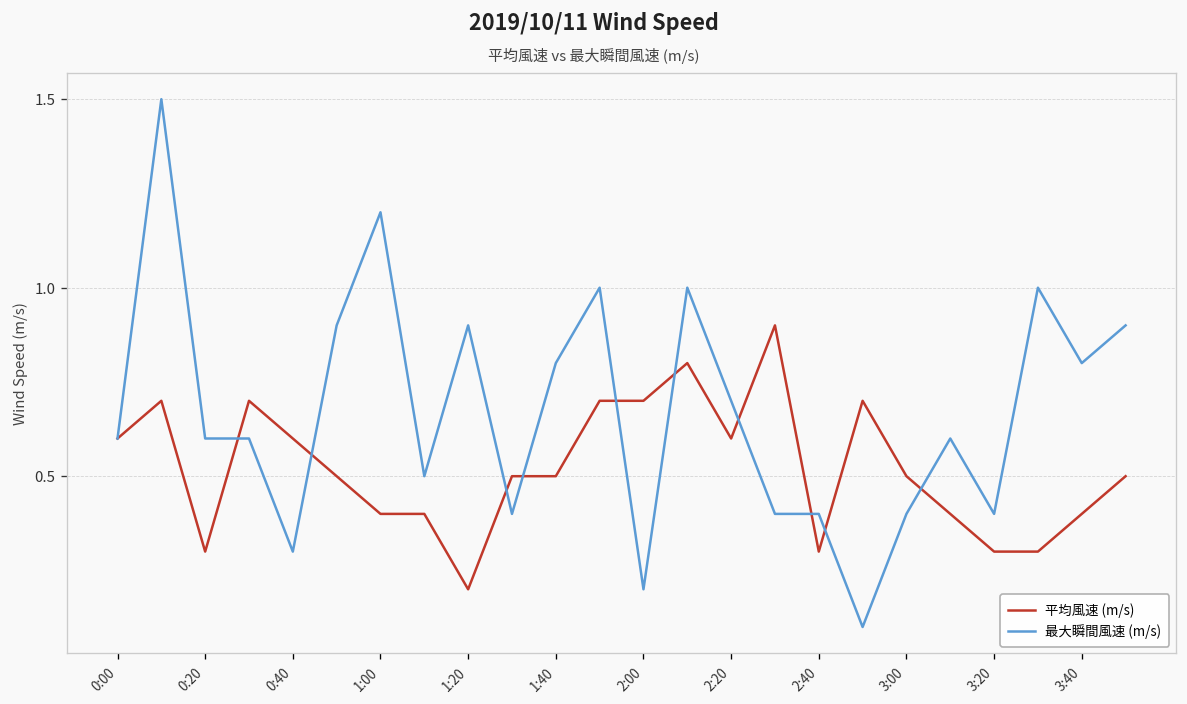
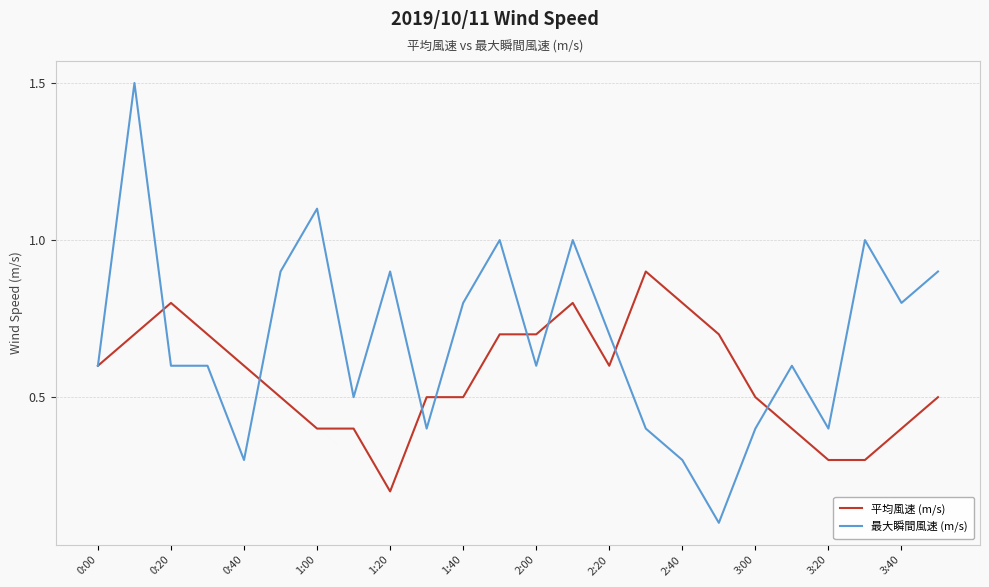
平均風速 (m/s), 0:20: 0.3 -> 0.8
最大瞬間風速 (m/s), 1:00: 1.2 -> 1.1
最大瞬間風速 (m/s), 2:00: 0.2 -> 0.6
平均風速 (m/s), 2:40: 0.3 -> 0.8
最大瞬間風速 (m/s), 2:40: 0.4 -> 0.3
